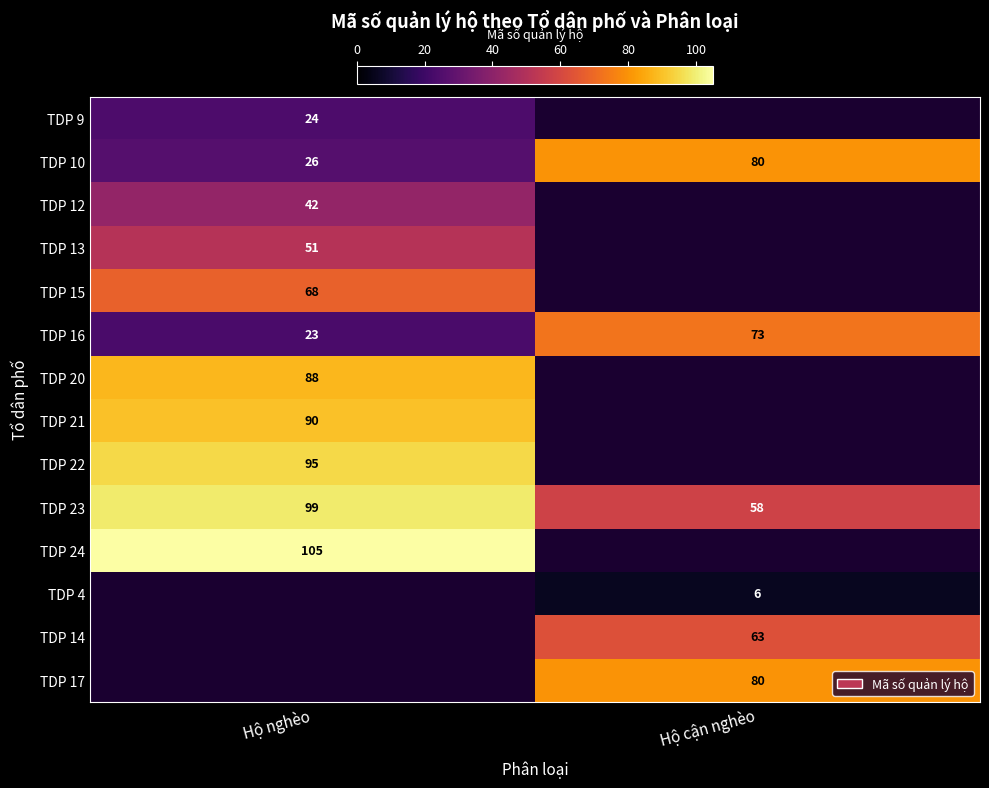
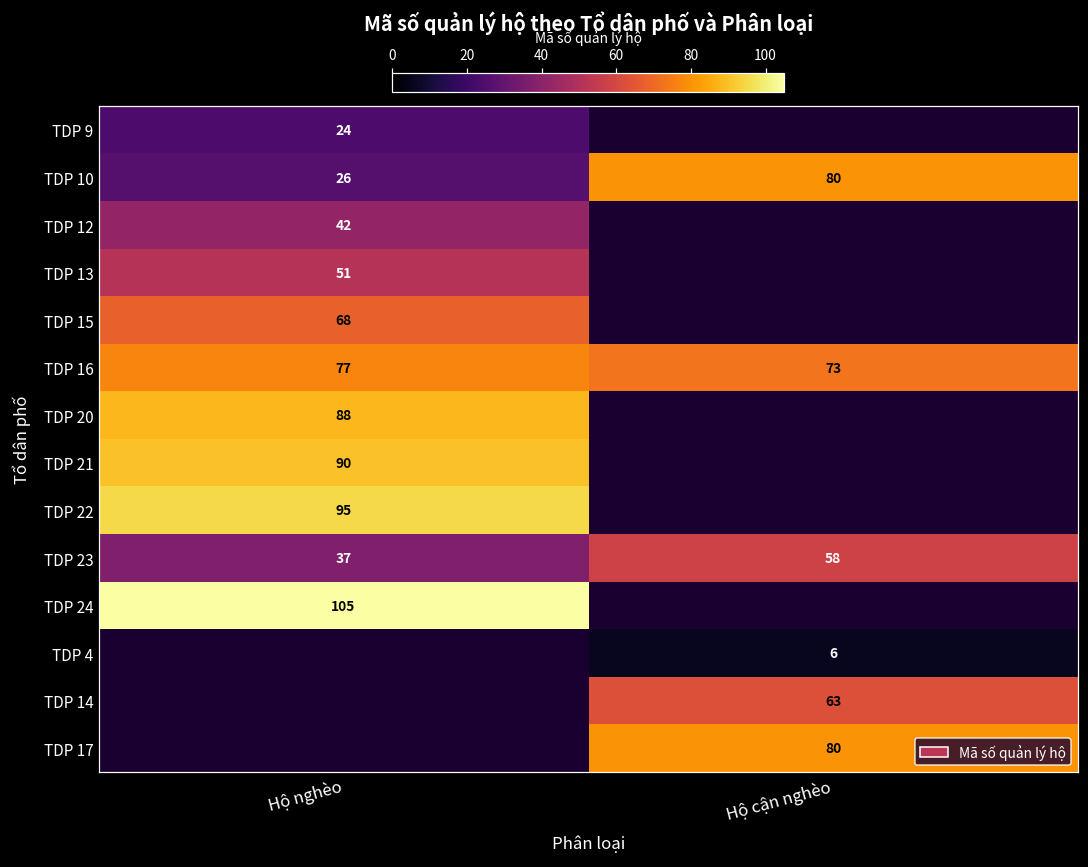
TDP 16, Hộ nghèo: 23 -> 77
TDP 23, Hộ nghèo: 99 -> 37
